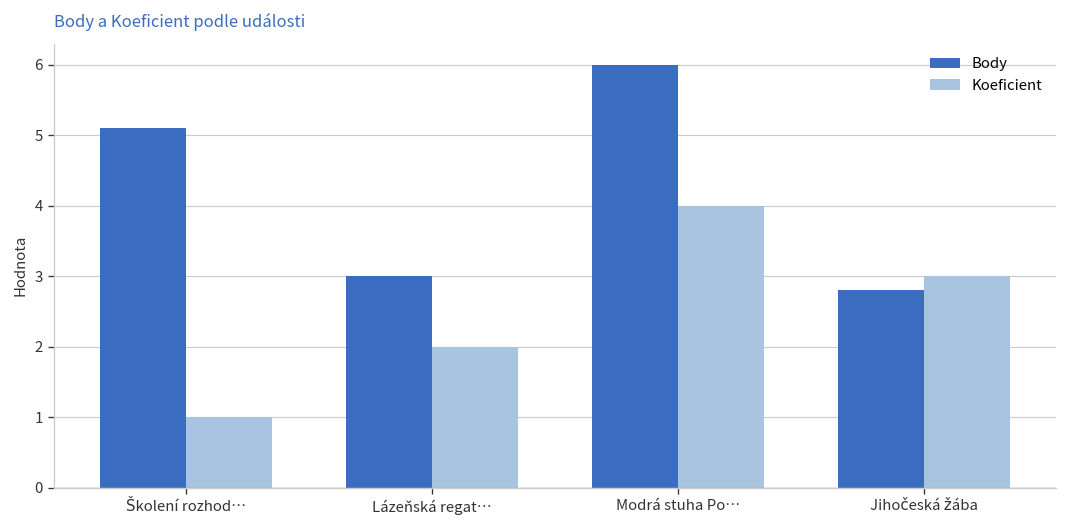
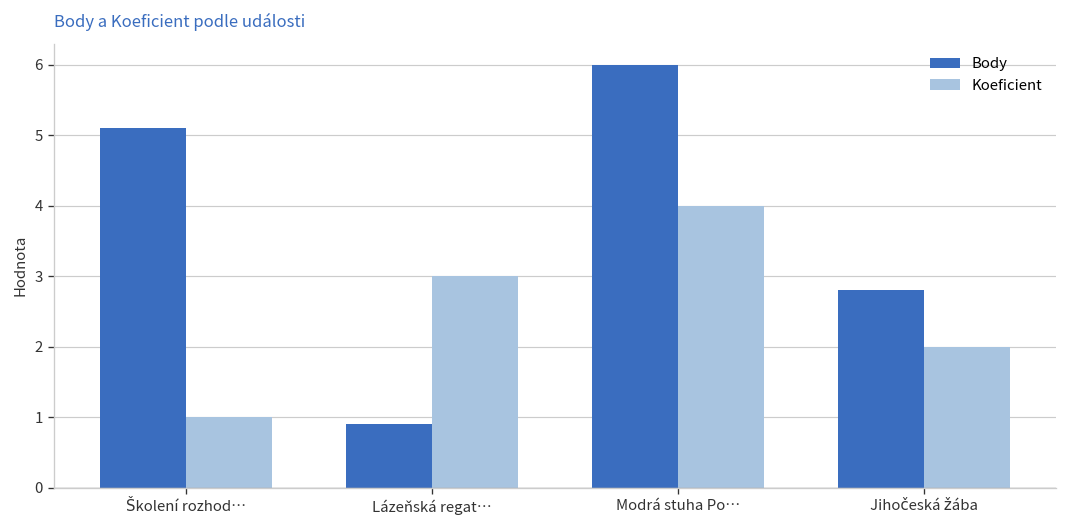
Body, Lázeňská regat…: 3.0 -> 0.9
Koeficient, Lázeňská regat…: 2 -> 3
Koeficient, Jihočeská žába: 3 -> 2
